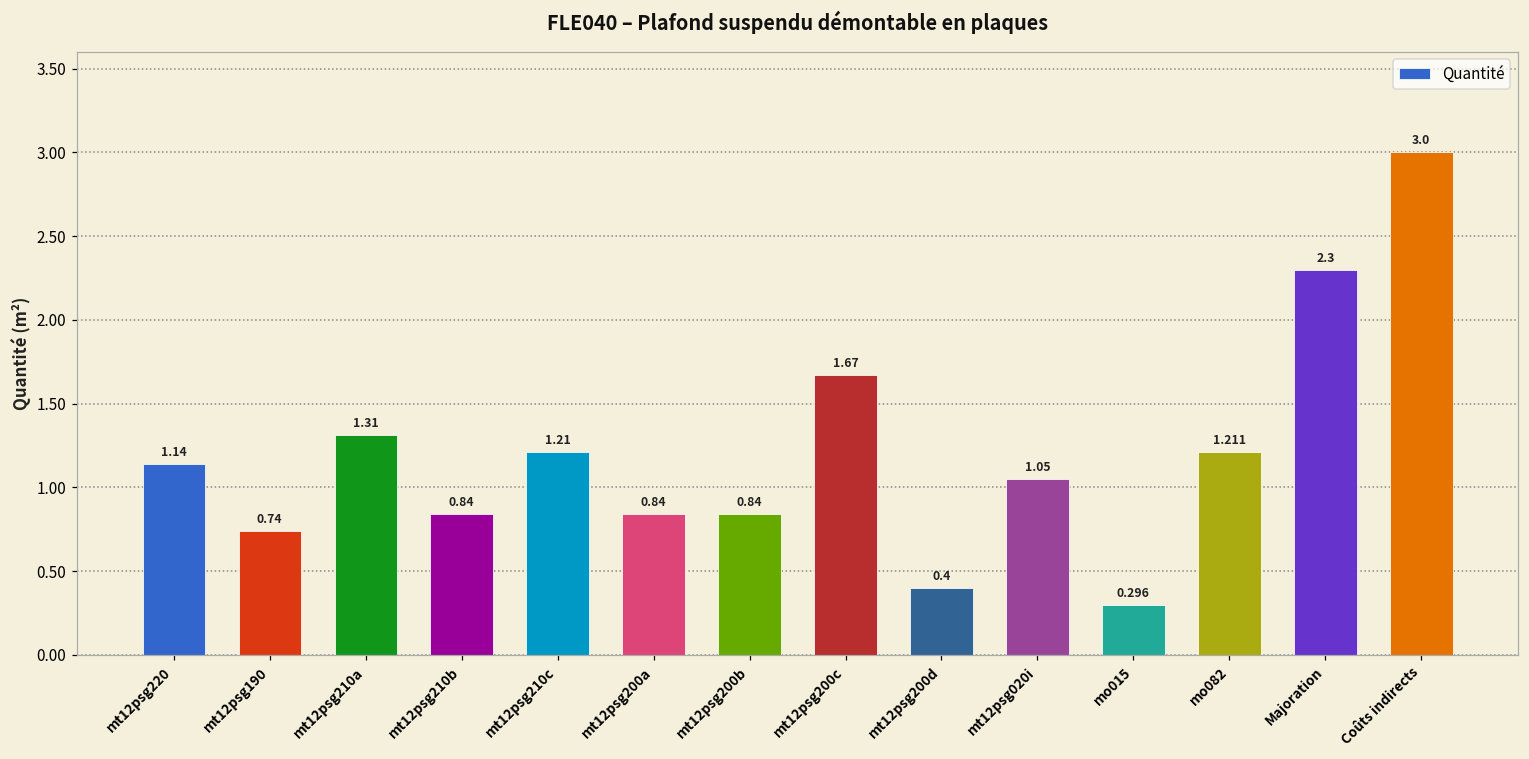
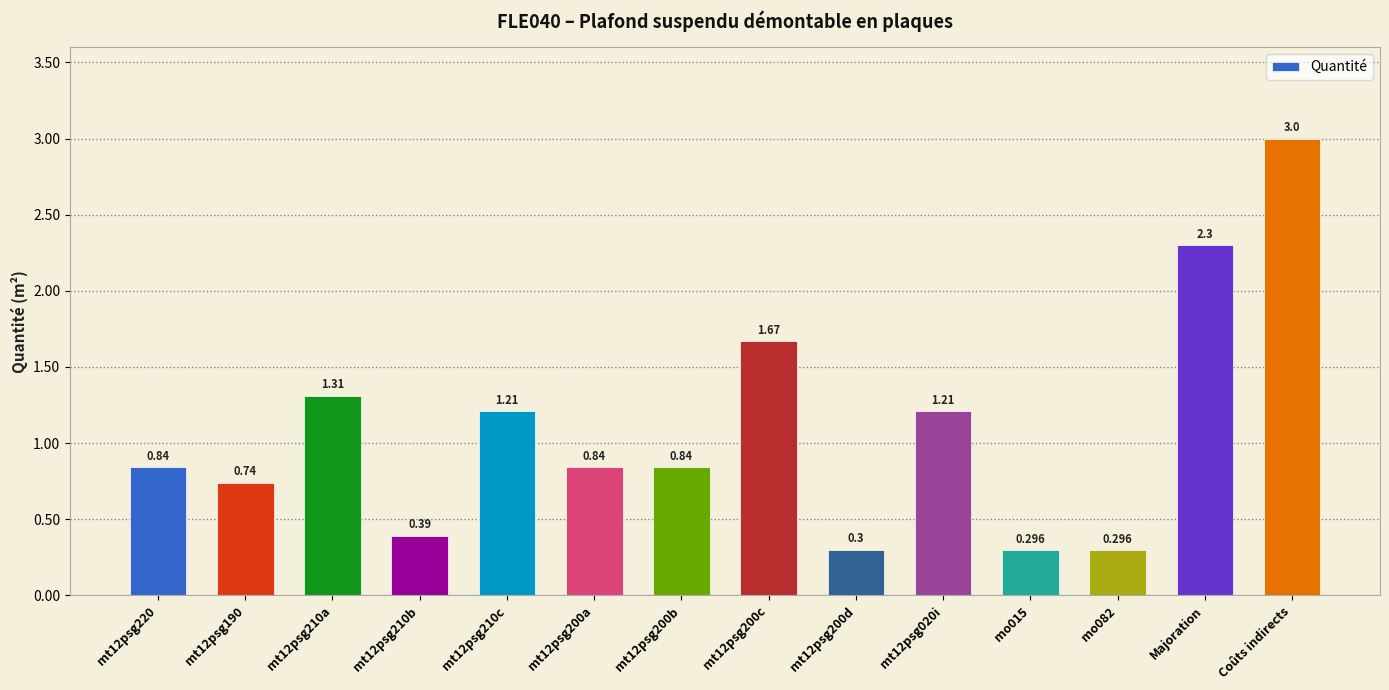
mt12psg220: 1.14 -> 0.84
mt12psg210b: 0.84 -> 0.39
mt12psg200d: 0.4 -> 0.3
mt12psg020i: 1.05 -> 1.21
mo082: 1.211 -> 0.296
